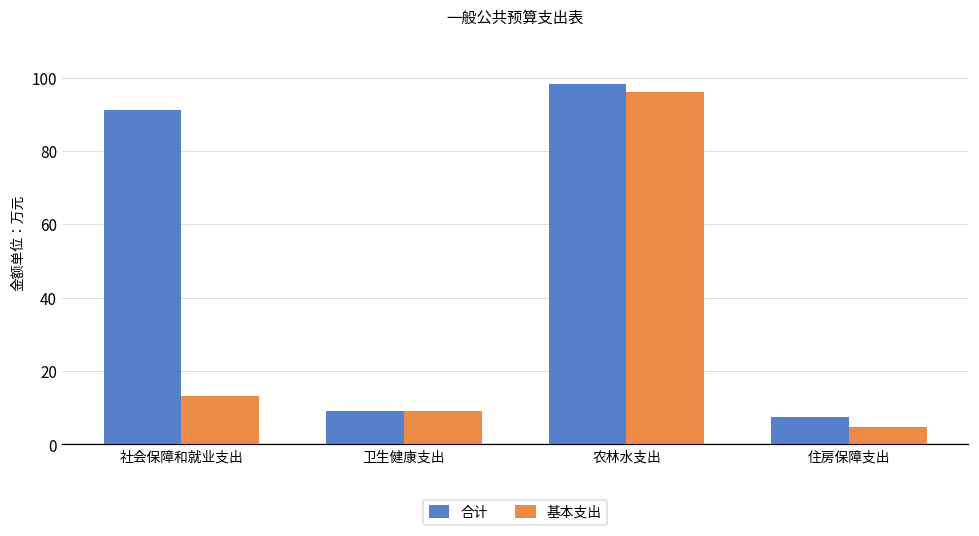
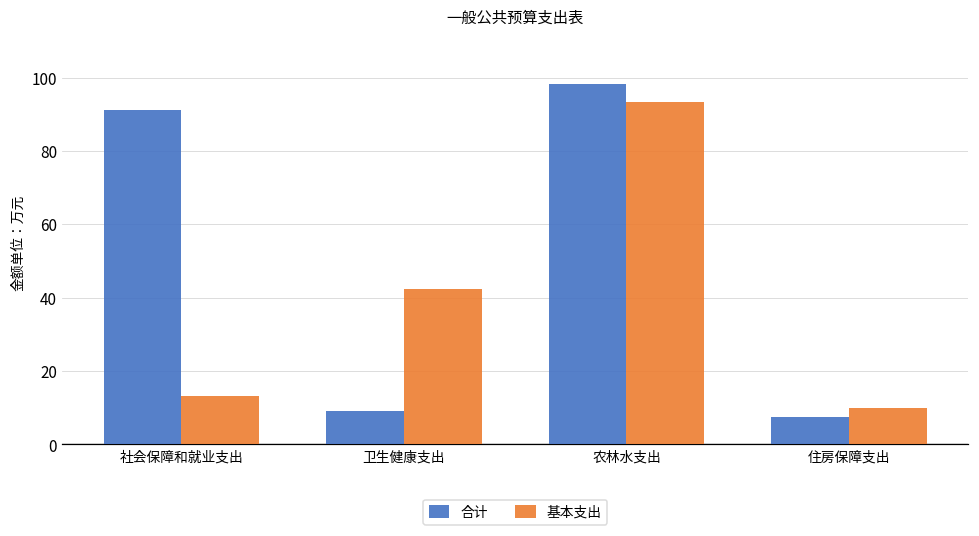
基本支出, 卫生健康支出: 9 -> 42
基本支出, 农林水支出: 96 -> 93
基本支出, 住房保障支出: 5 -> 10
